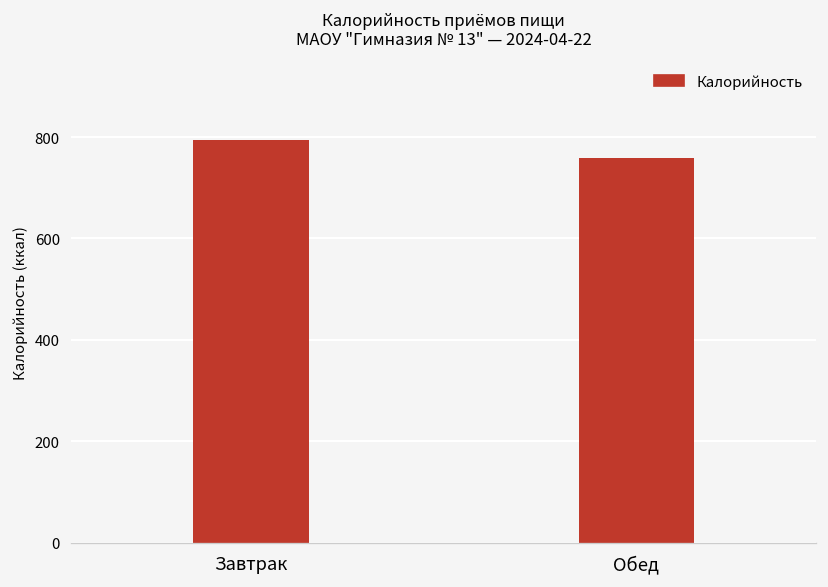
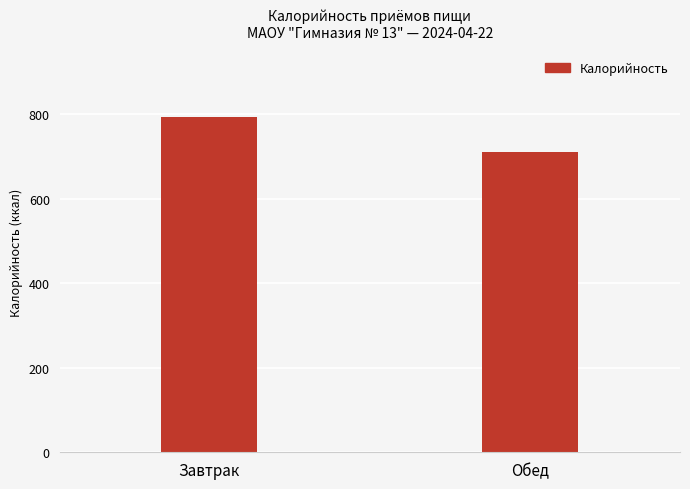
Обед: 760 -> 710
